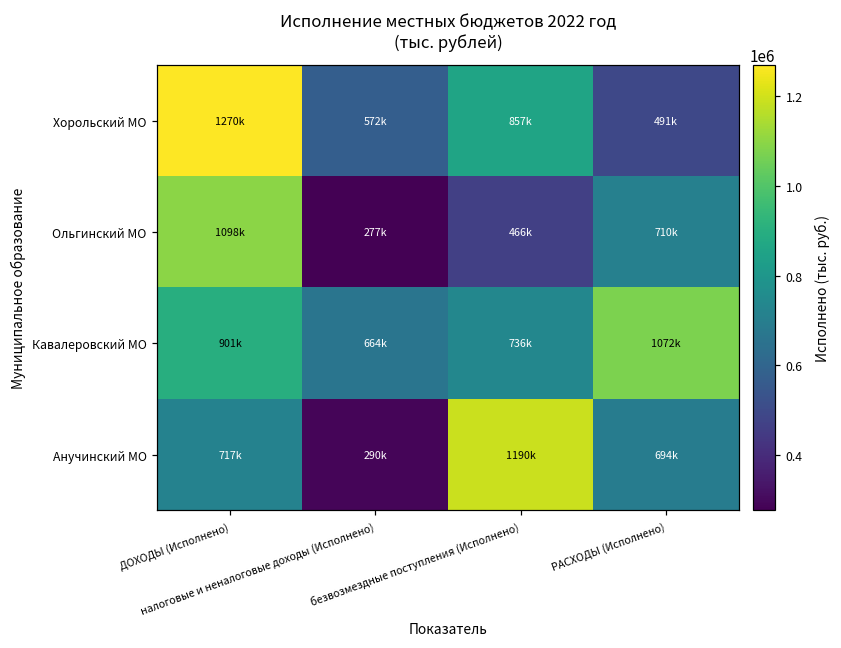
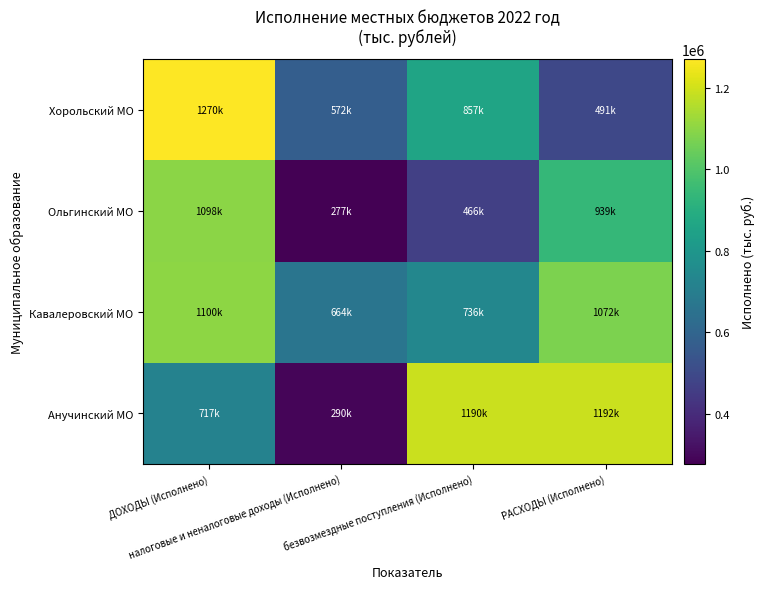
Ольгинский МО, РАСХОДЫ (Исполнено): 710k -> 939k
Кавалеровский МО, ДОХОДЫ (Исполнено): 901k -> 1100k
Анучинский МО, РАСХОДЫ (Исполнено): 694k -> 1192k
